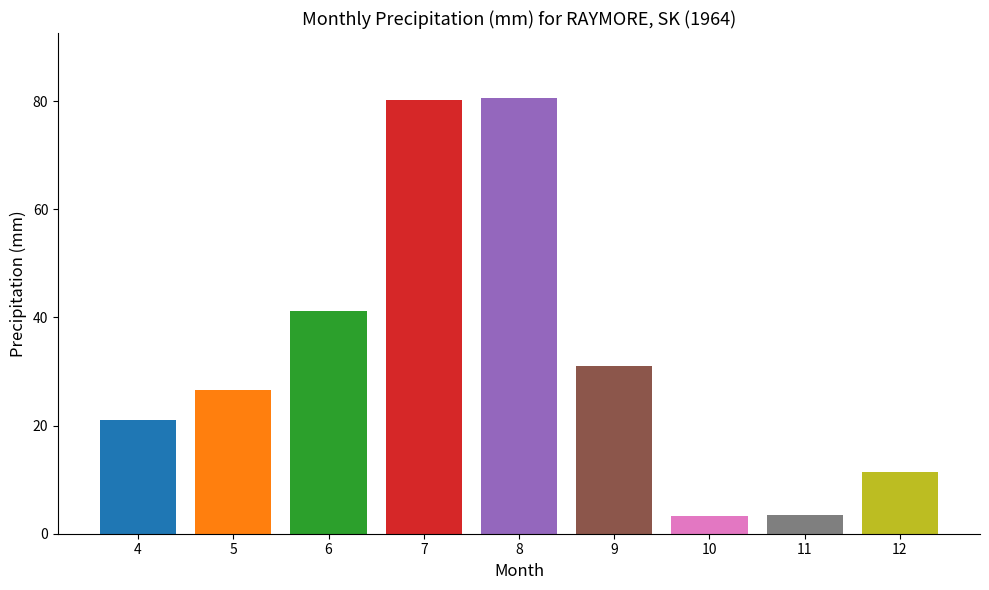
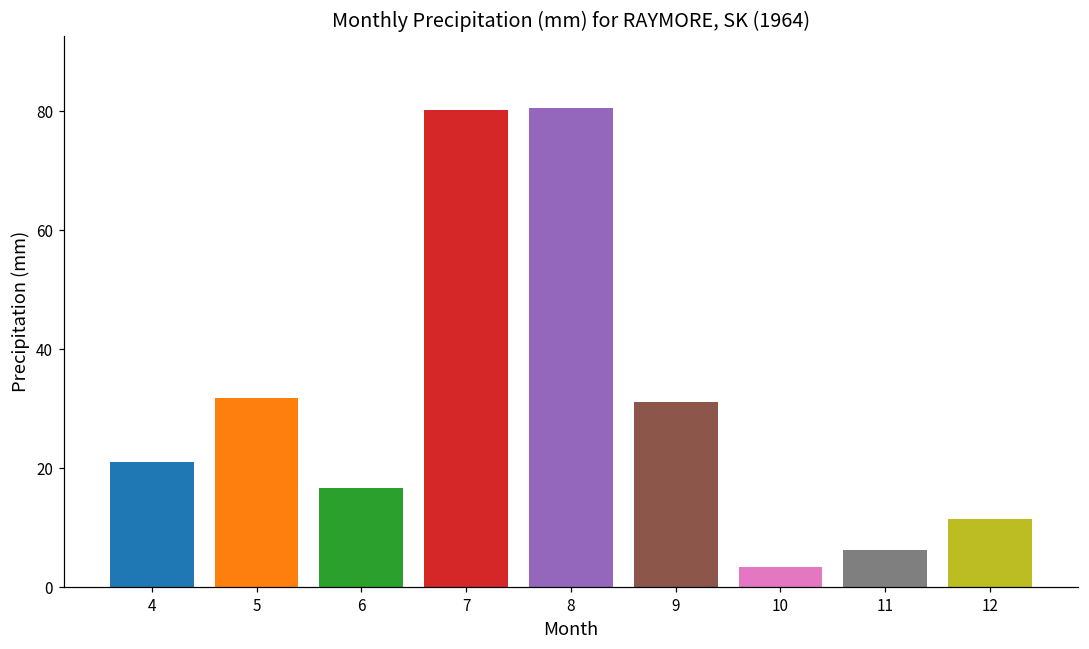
5: 27 -> 32
6: 41 -> 17
11: 3 -> 6
